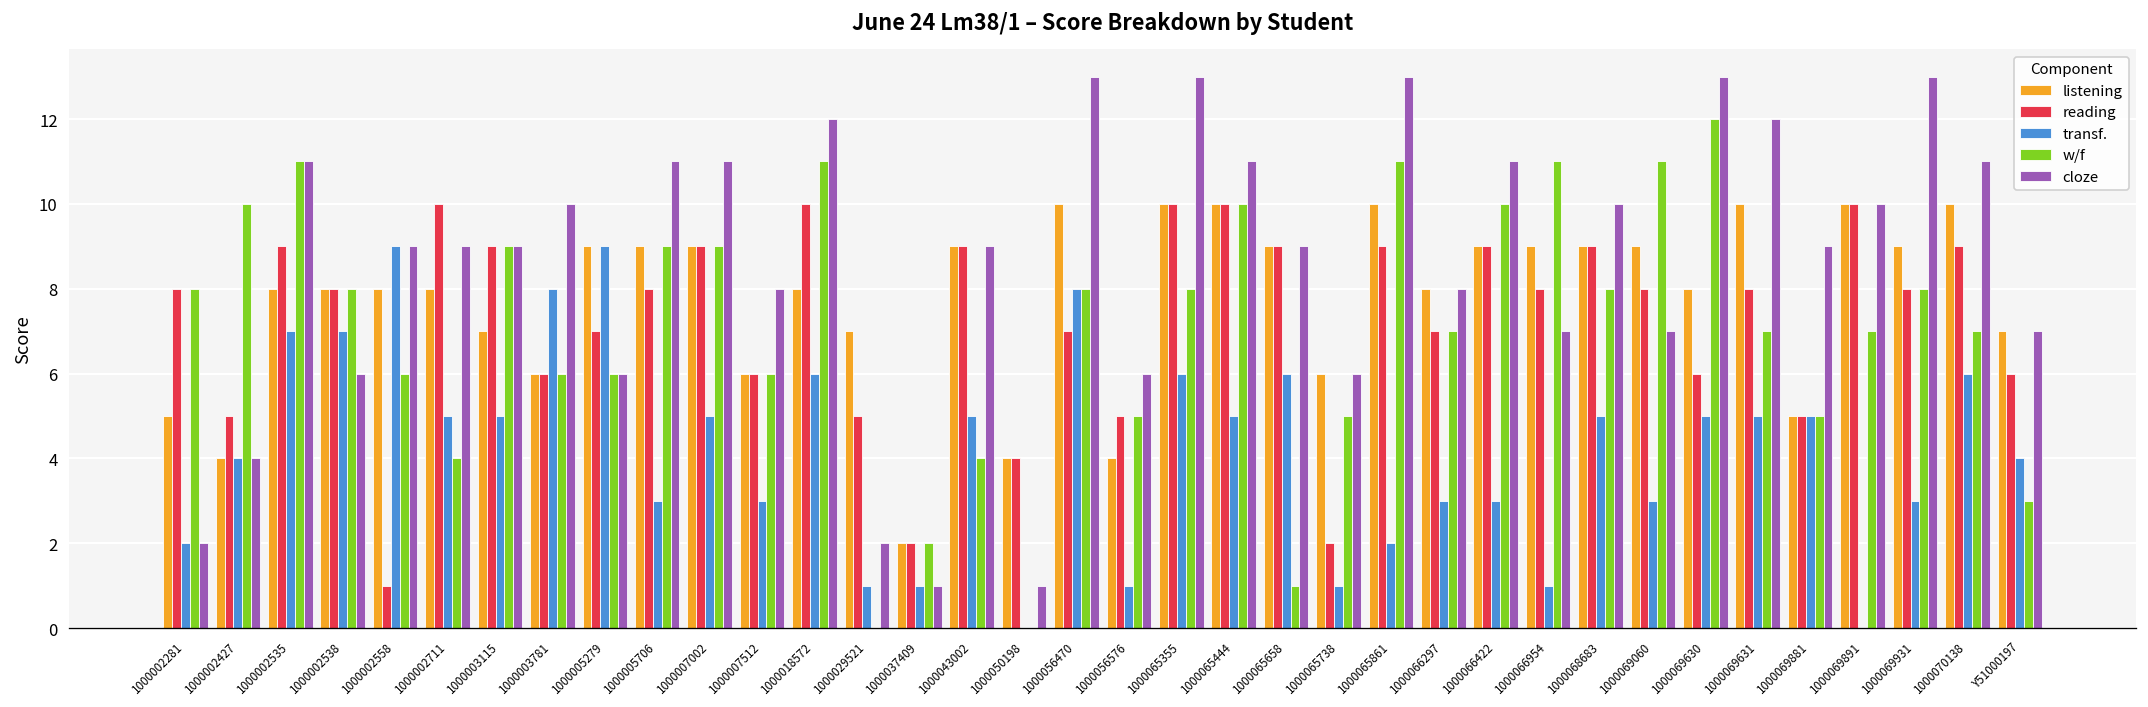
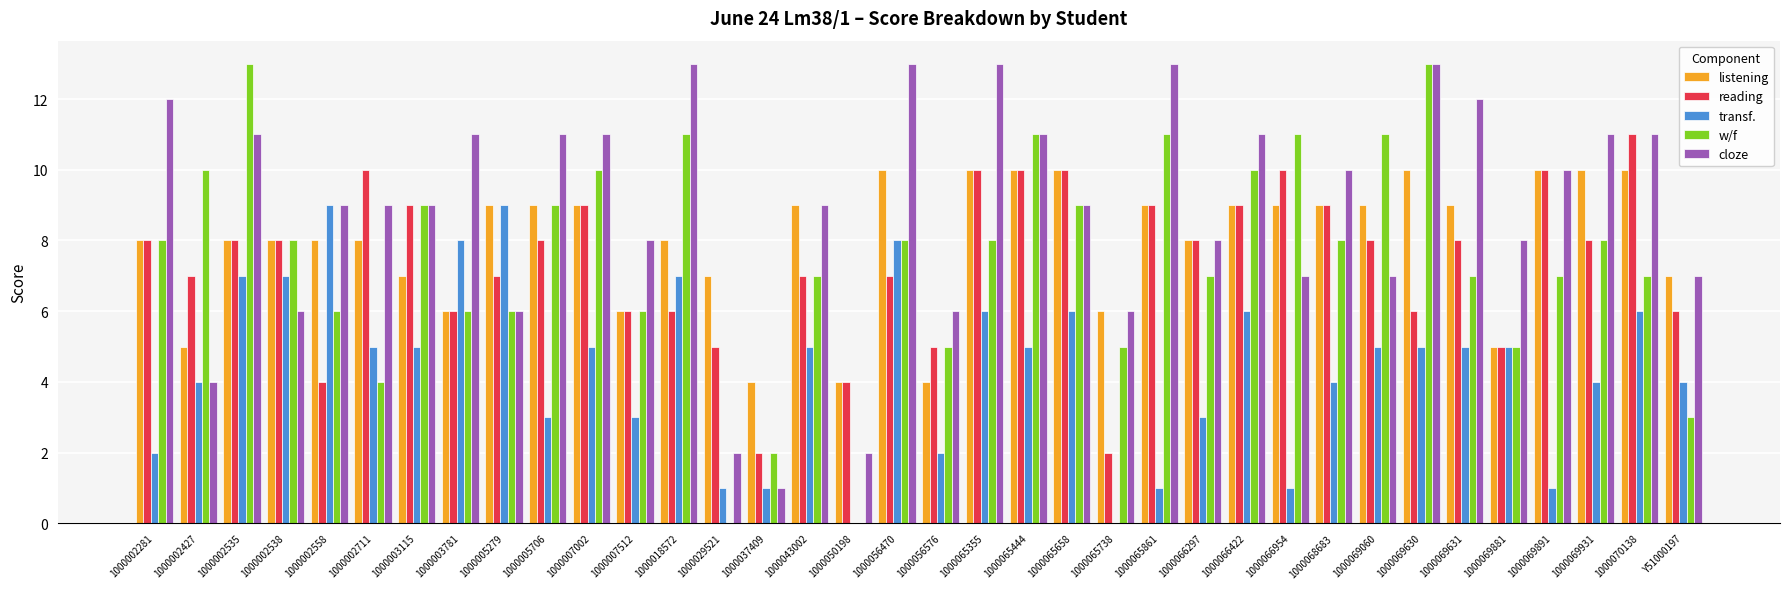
listening, 1000002281: 5 -> 8
cloze, 1000002281: 2 -> 12
listening, 1000002427: 4 -> 5
reading, 1000002427: 5 -> 7
reading, 1000002535: 9 -> 8
w/f, 1000002535: 11 -> 13
reading, 1000002558: 1 -> 4
cloze, 1000003781: 10 -> 11
w/f, 1000007002: 9 -> 10
reading, 1000018572: 10 -> 6
transf., 1000018572: 6 -> 7
cloze, 1000018572: 12 -> 13
listening, 1000037409: 2 -> 4
reading, 1000043002: 9 -> 7
w/f, 1000043002: 4 -> 7
cloze, 1000050198: 1 -> 2
transf., 1000056576: 1 -> 2
w/f, 1000065444: 10 -> 11
listening, 1000065658: 9 -> 10
reading, 1000065658: 9 -> 10
w/f, 1000065658: 1 -> 9
transf., 1000065738: 1 -> 0
listening, 1000065861: 10 -> 9
transf., 1000065861: 2 -> 1
reading, 1000066297: 7 -> 8
transf., 1000066422: 3 -> 6
reading, 1000066954: 8 -> 10
transf., 1000068683: 5 -> 4
transf., 1000069060: 3 -> 5
listening, 1000069630: 8 -> 10
w/f, 1000069630: 12 -> 13
listening, 1000069631: 10 -> 9
cloze, 1000069881: 9 -> 8
transf., 1000069891: 0 -> 1
listening, 1000069931: 9 -> 10
transf., 1000069931: 3 -> 4
cloze, 1000069931: 13 -> 11
reading, 1000070138: 9 -> 11
